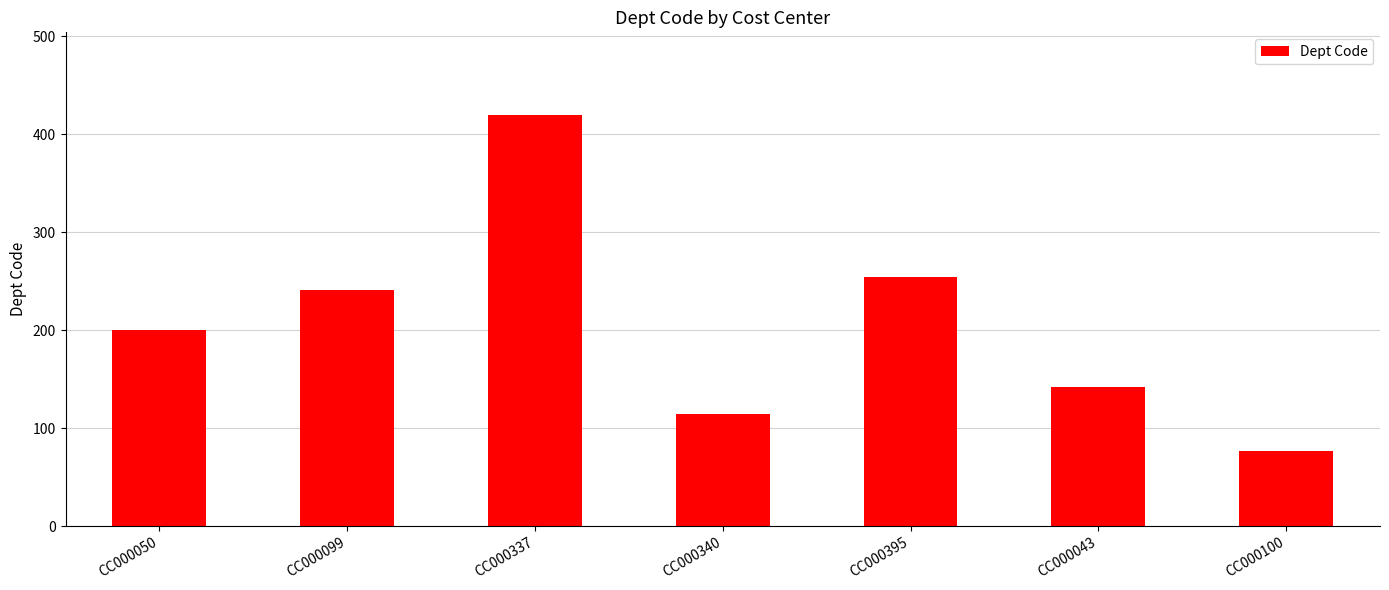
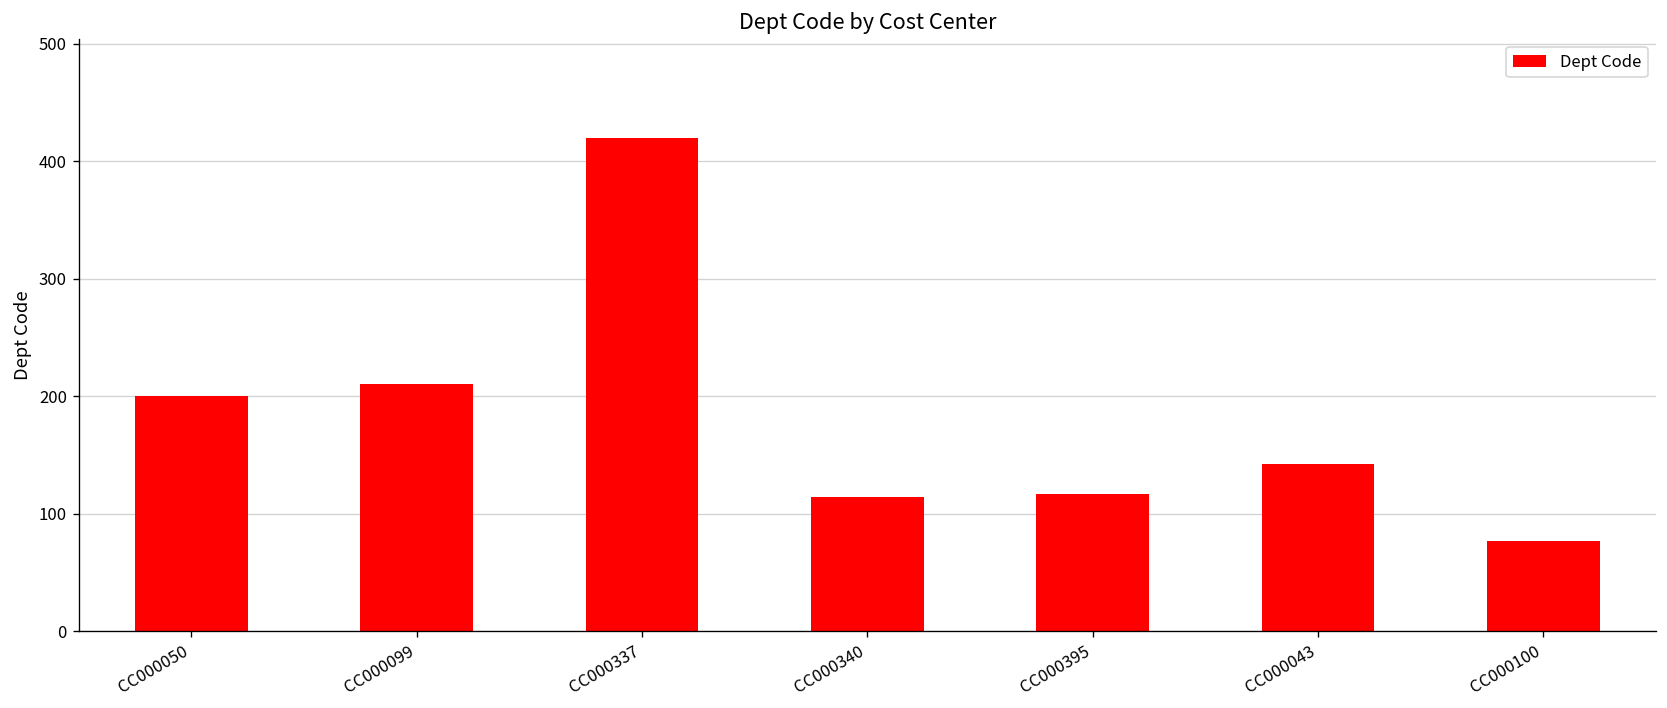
CC000099: 240 -> 210
CC000395: 250 -> 120
